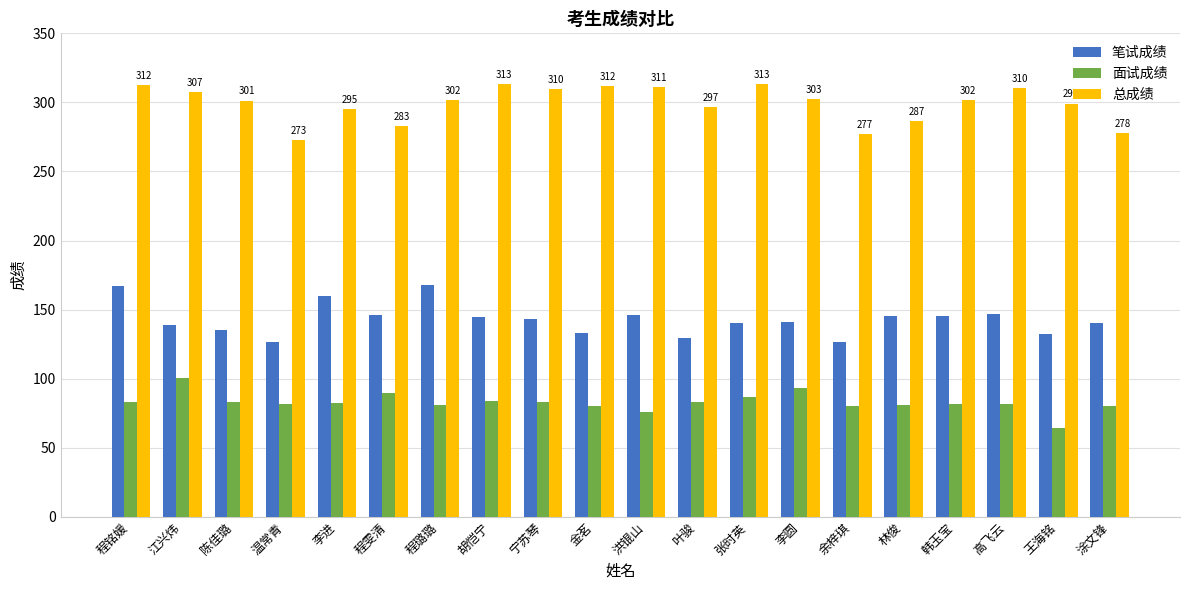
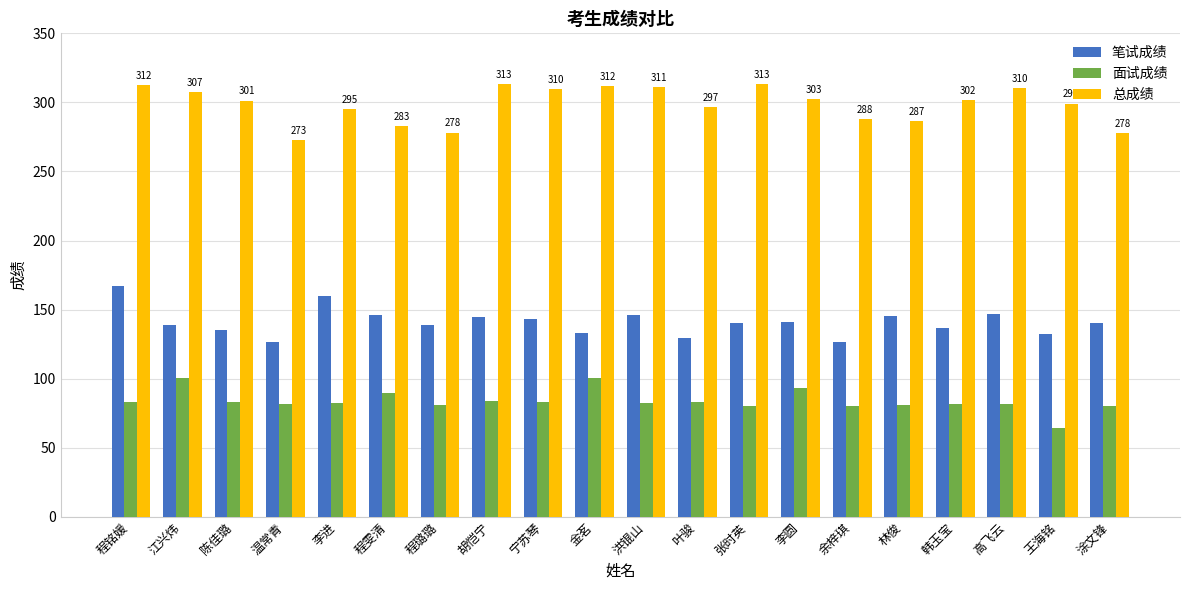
笔试成绩, 程璐璐: 168 -> 139
总成绩, 程璐璐: 302 -> 278
面试成绩, 金茗: 80 -> 100
面试成绩, 洪锟山: 76 -> 82
面试成绩, 张时英: 86 -> 80
总成绩, 余梓琪: 277 -> 288
笔试成绩, 韩玉宝: 146 -> 137
